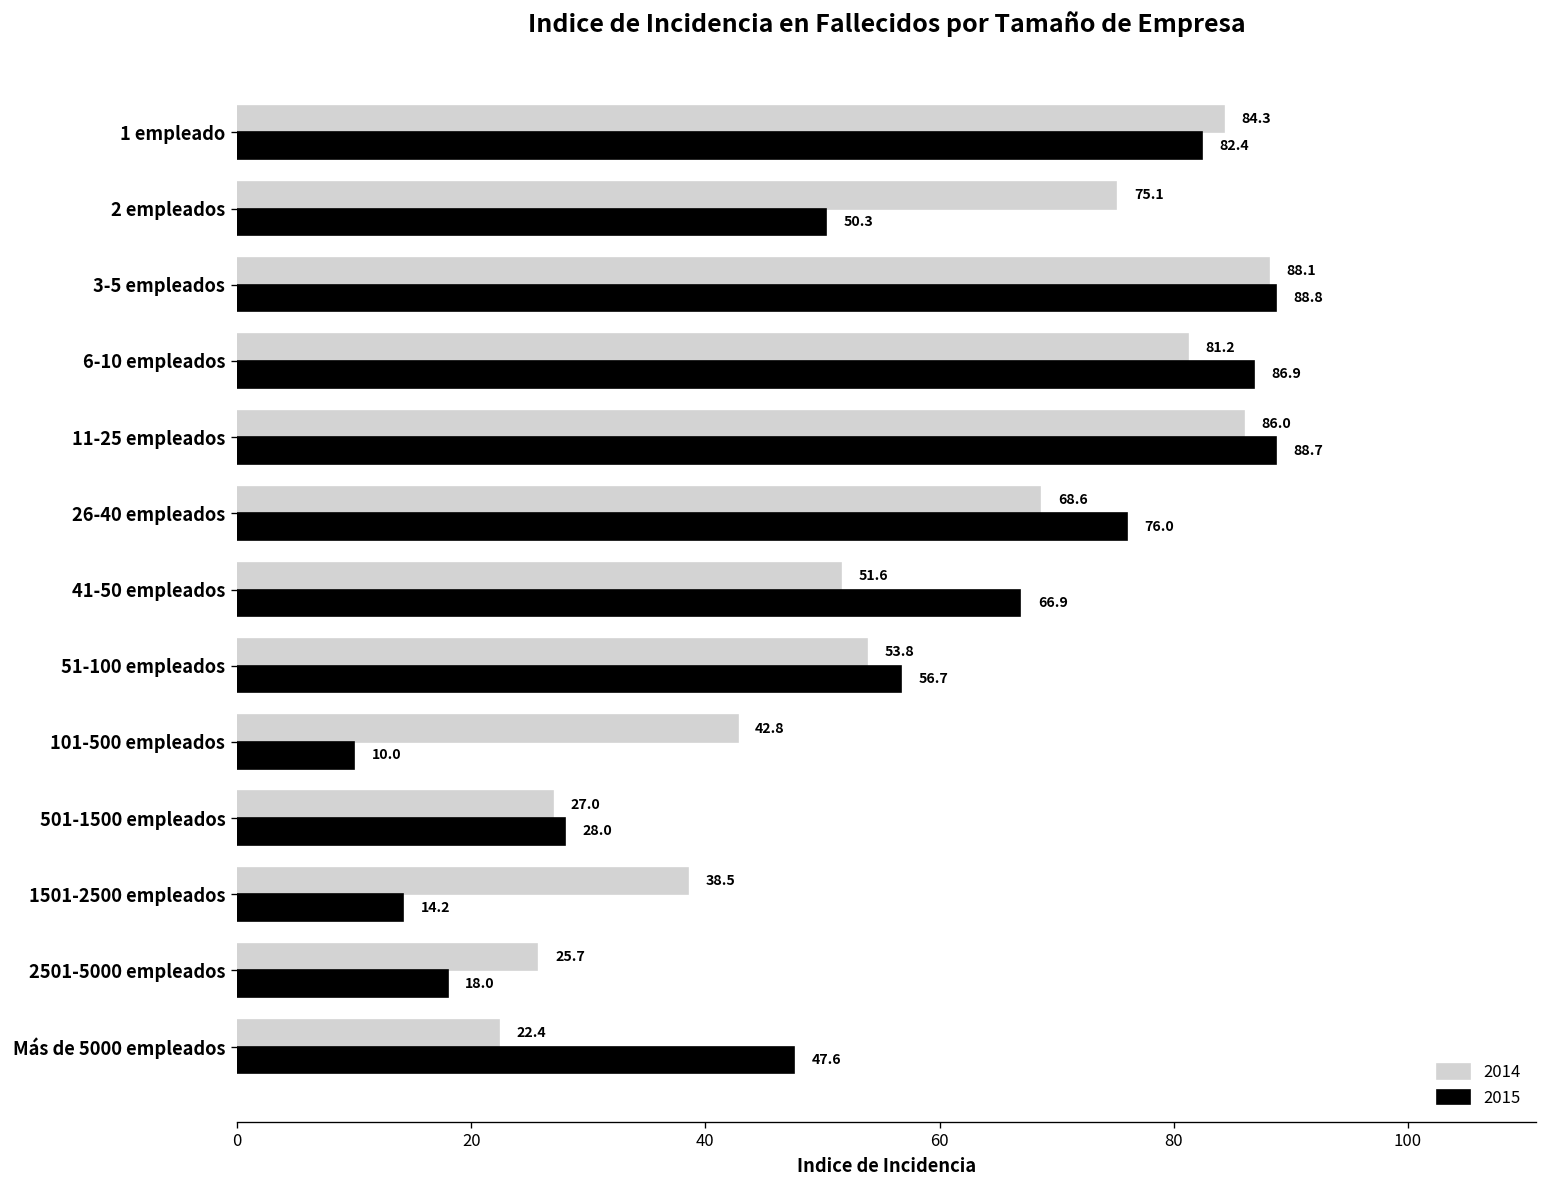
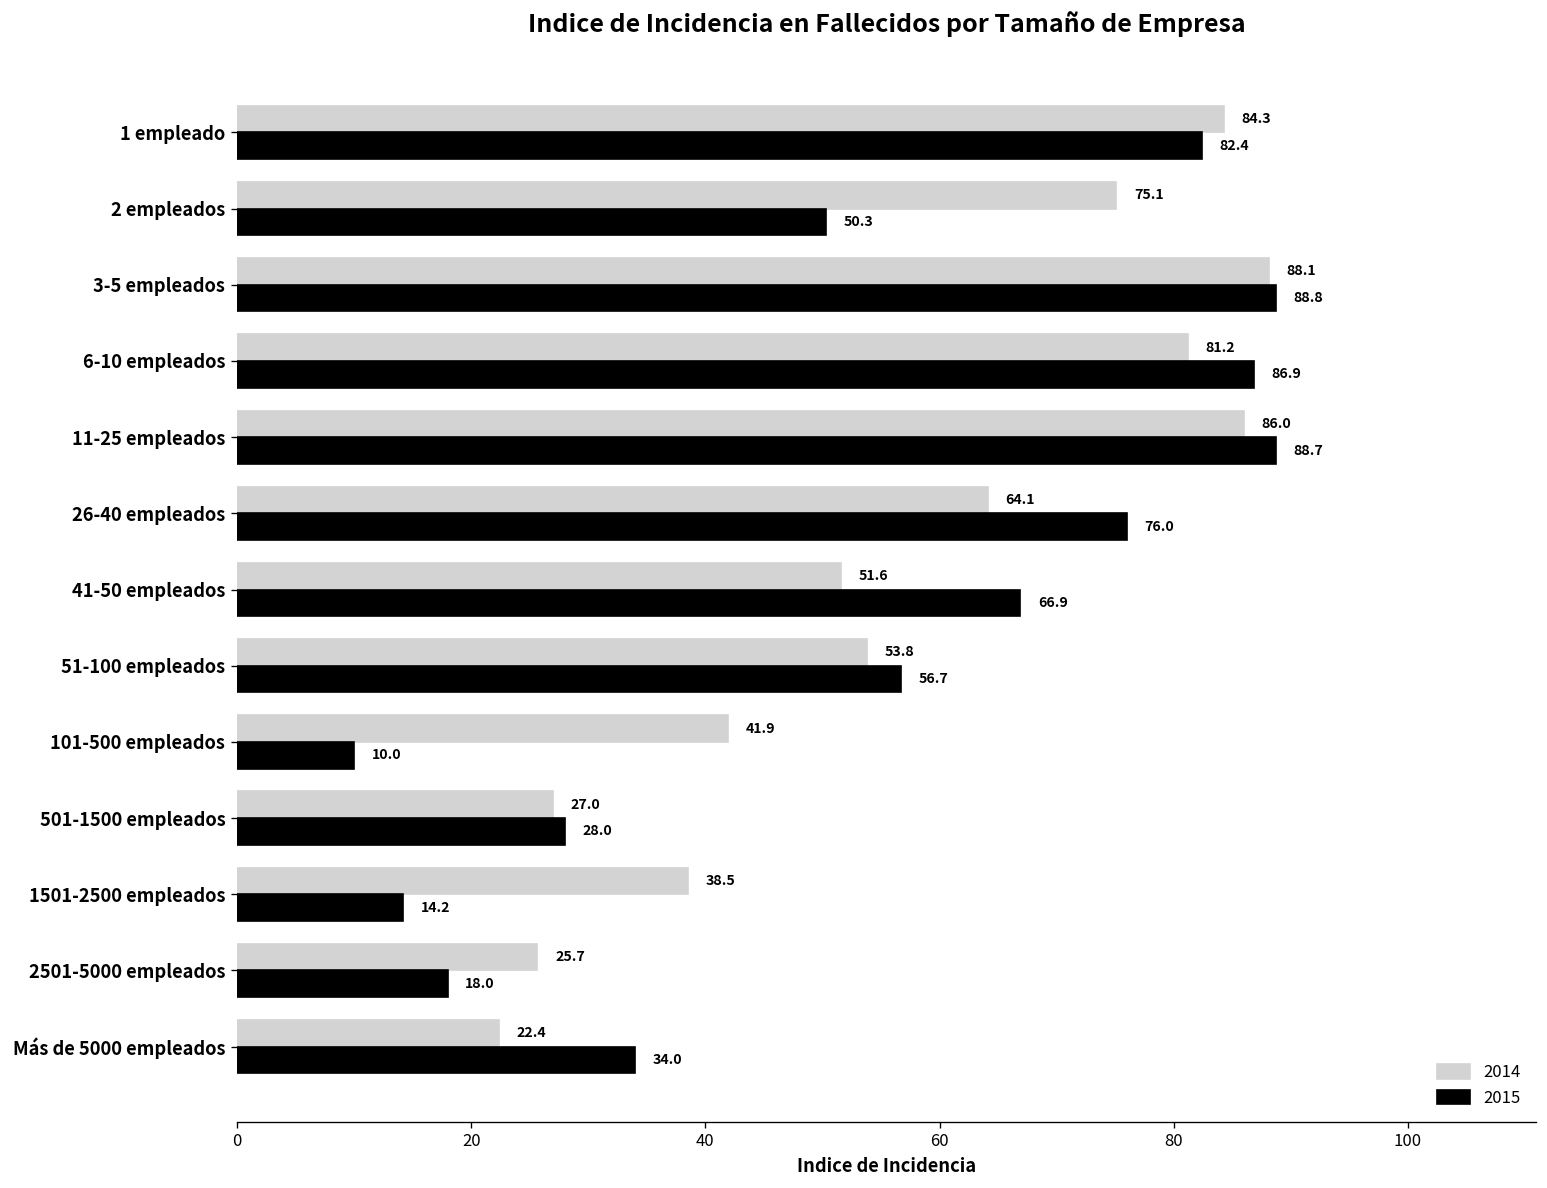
2014, 26-40 empleados: 68.6 -> 64.1
2014, 101-500 empleados: 42.8 -> 41.9
2015, Más de 5000 empleados: 47.6 -> 34.0
